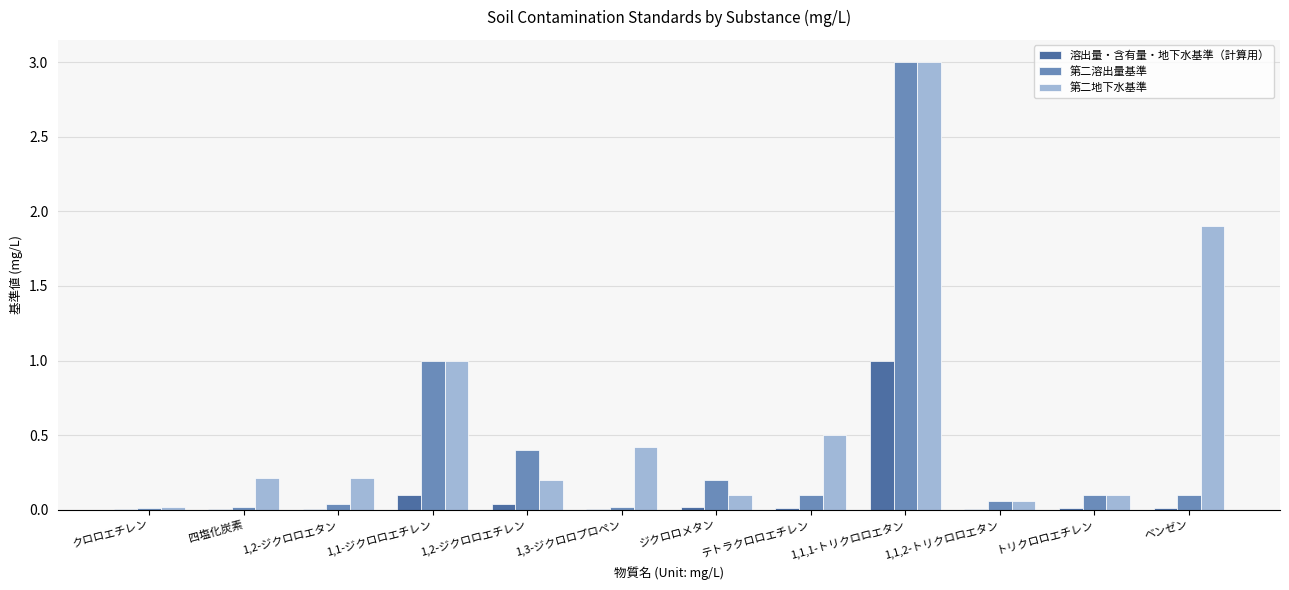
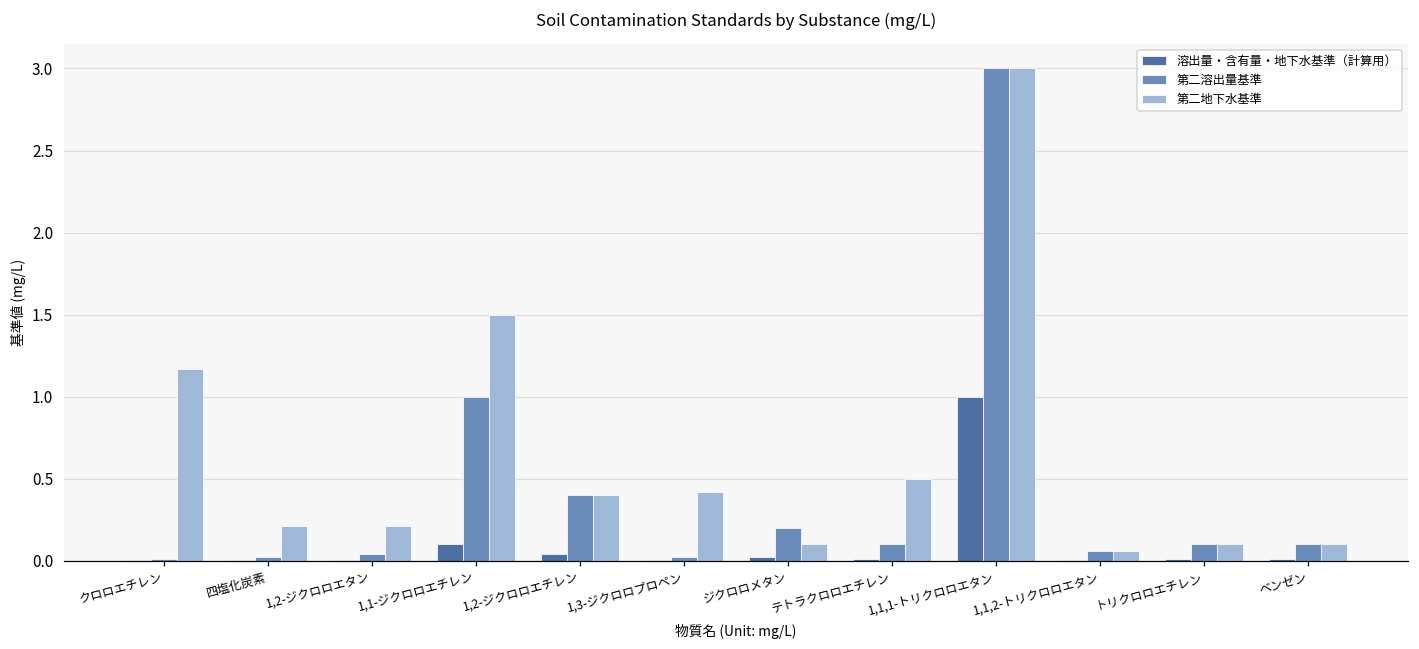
第二地下水基準, クロロエチレン: 0.02 -> 1.17
第二地下水基準, 1,1-ジクロロエチレン: 1.0 -> 1.5
第二地下水基準, 1,2-ジクロロエチレン: 0.2 -> 0.4
第二地下水基準, ベンゼン: 1.9 -> 0.1
